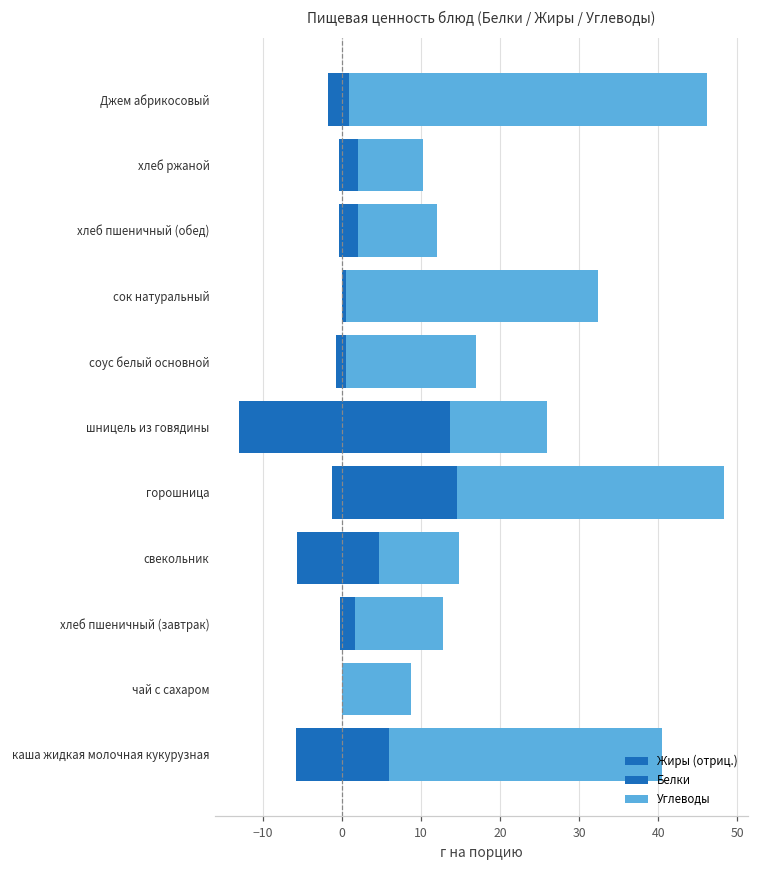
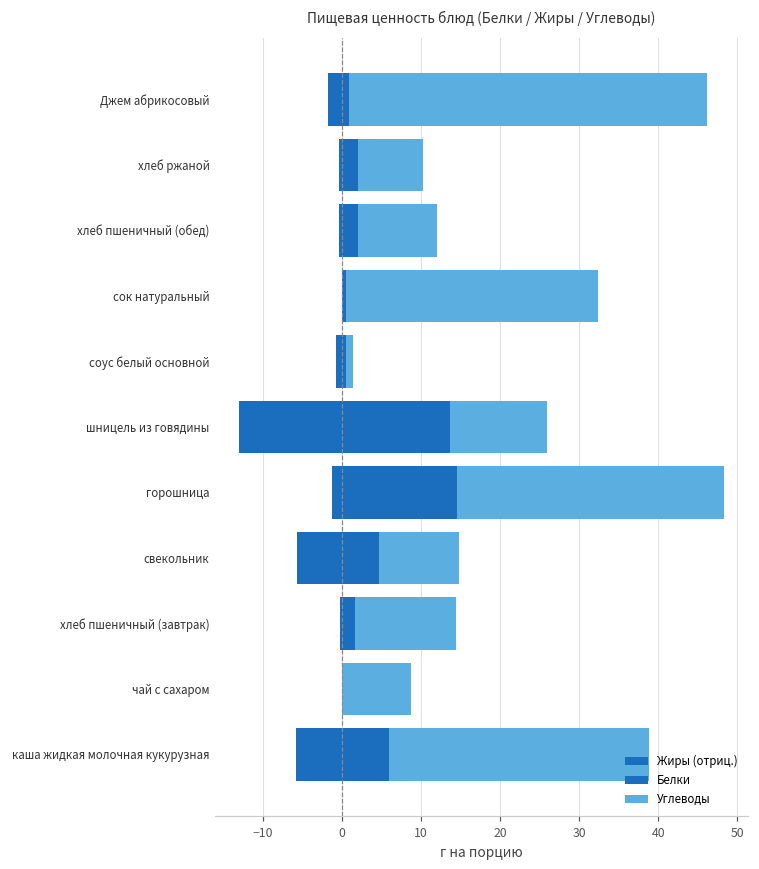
Углеводы, соус белый основной: 17 -> 1
Углеводы, хлеб пшеничный (завтрак): 11 -> 13
Углеводы, каша жидкая молочная кукурузная: 35 -> 33
